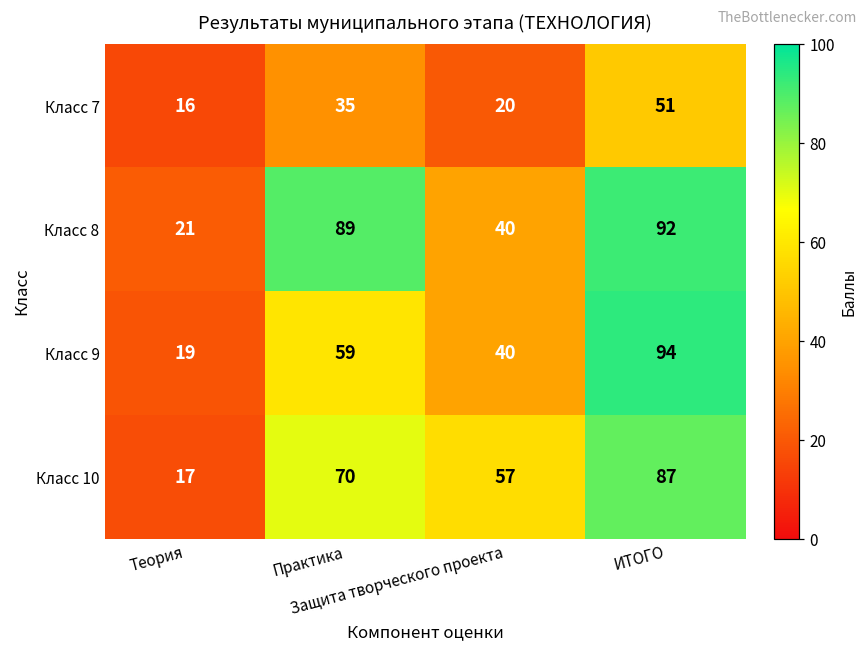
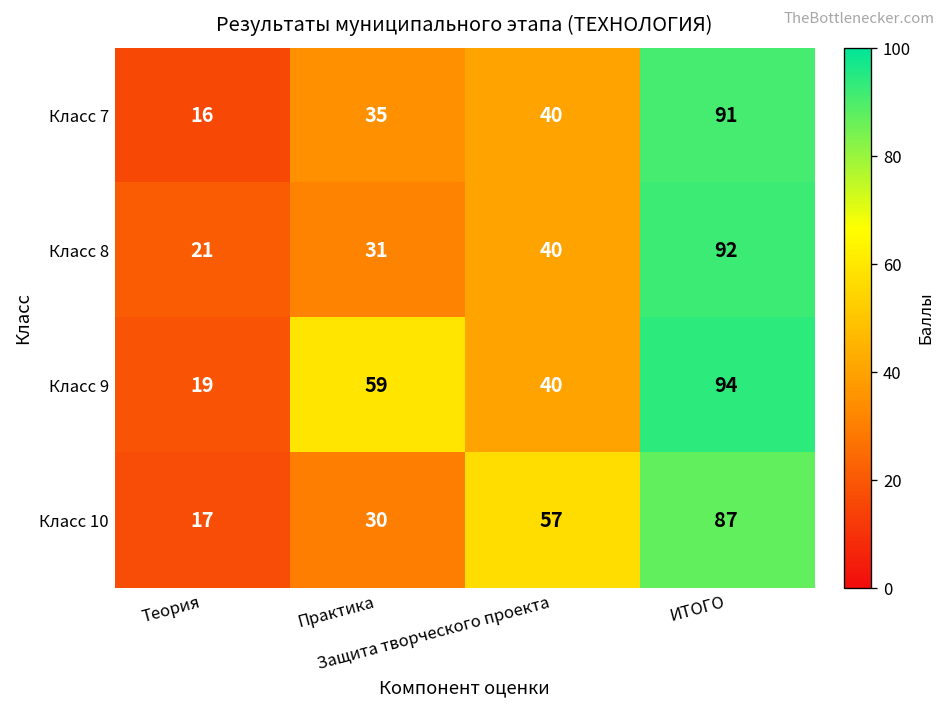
Класс 7, Защита творческого проекта: 20 -> 40
Класс 7, ИТОГО: 51 -> 91
Класс 8, Практика: 89 -> 31
Класс 10, Практика: 70 -> 30
